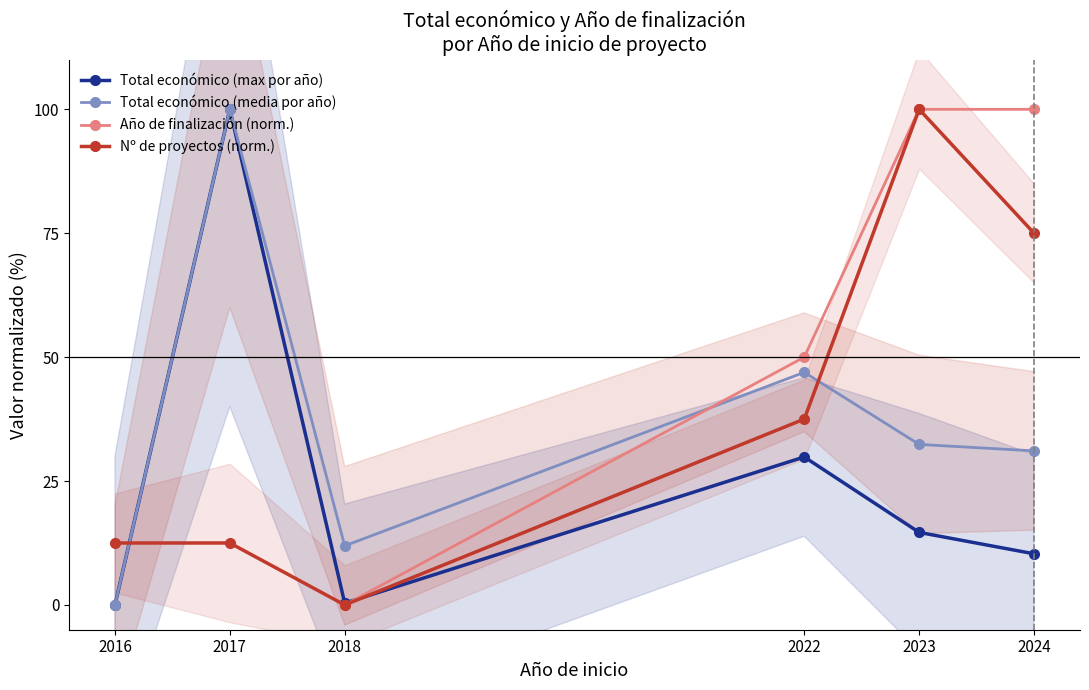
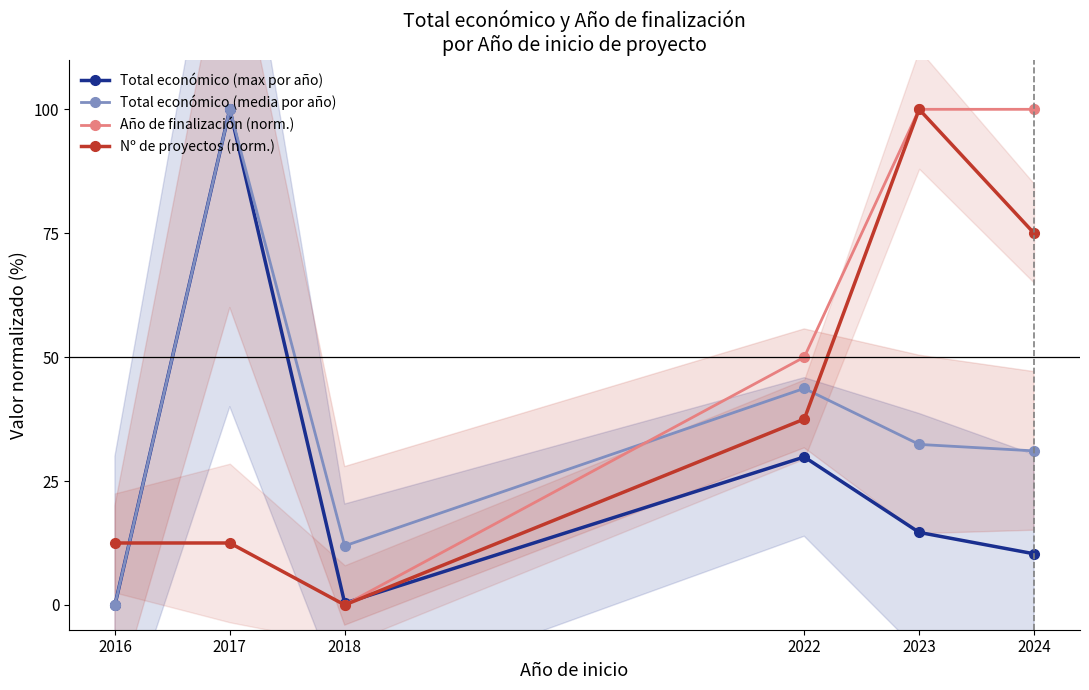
Total económico (media por año), 2022: 47 -> 44
